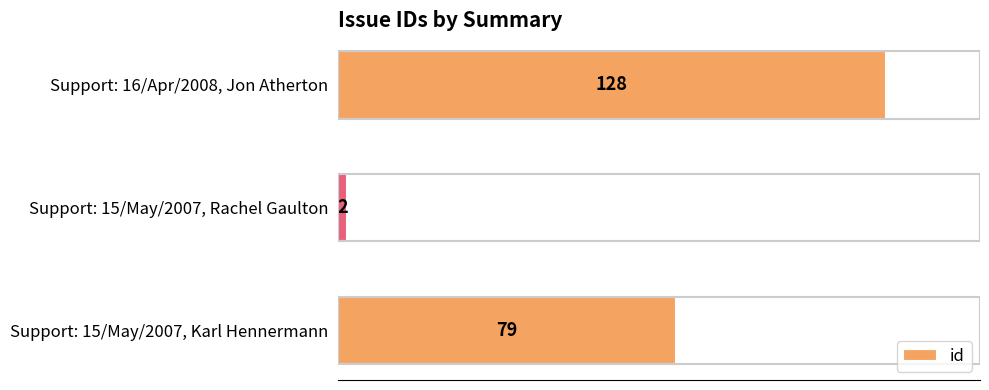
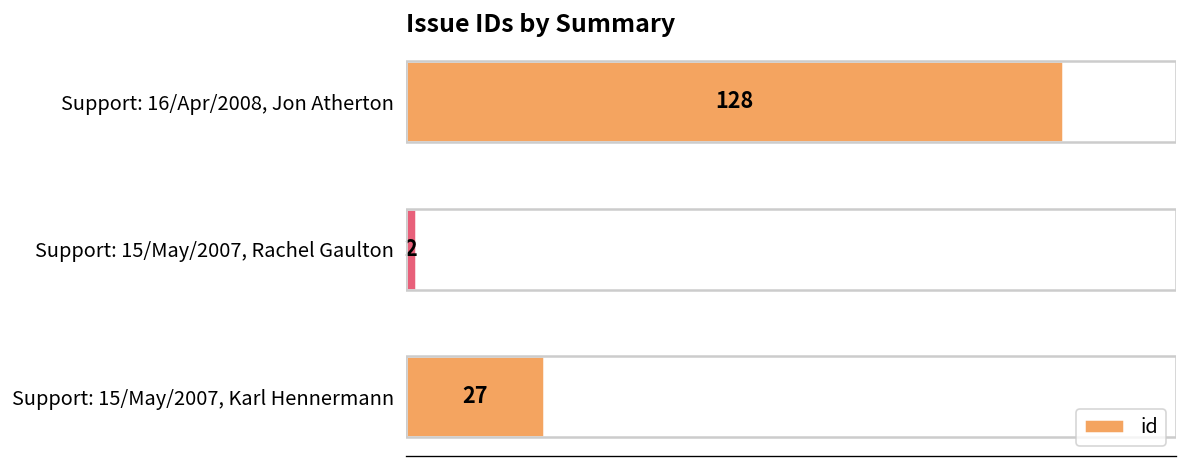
Support: 15/May/2007, Karl Hennermann: 79 -> 27
